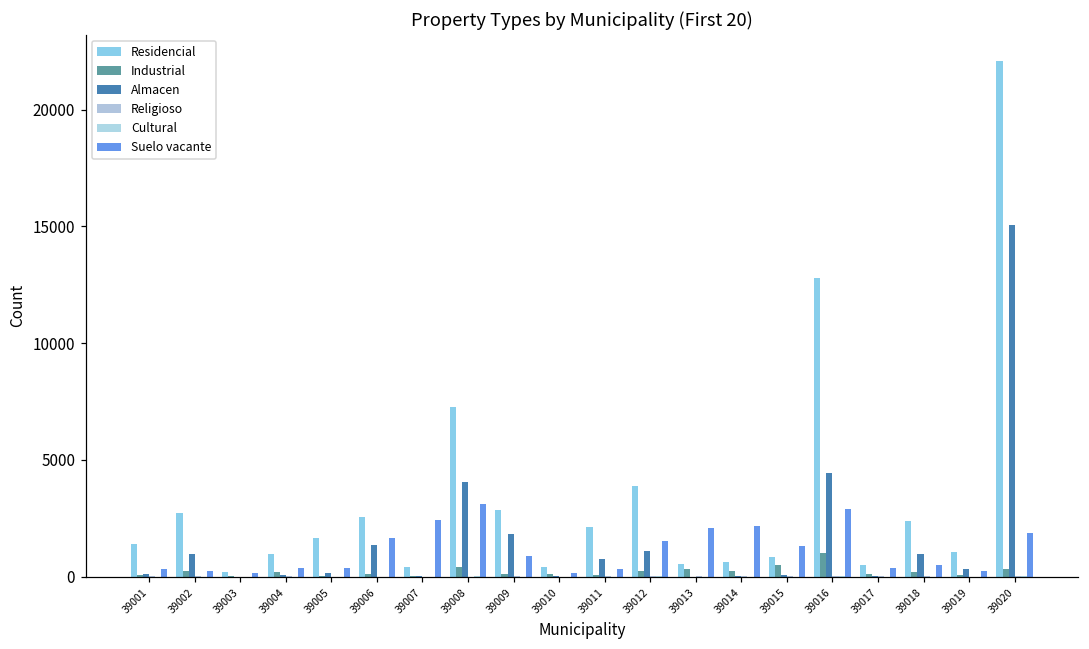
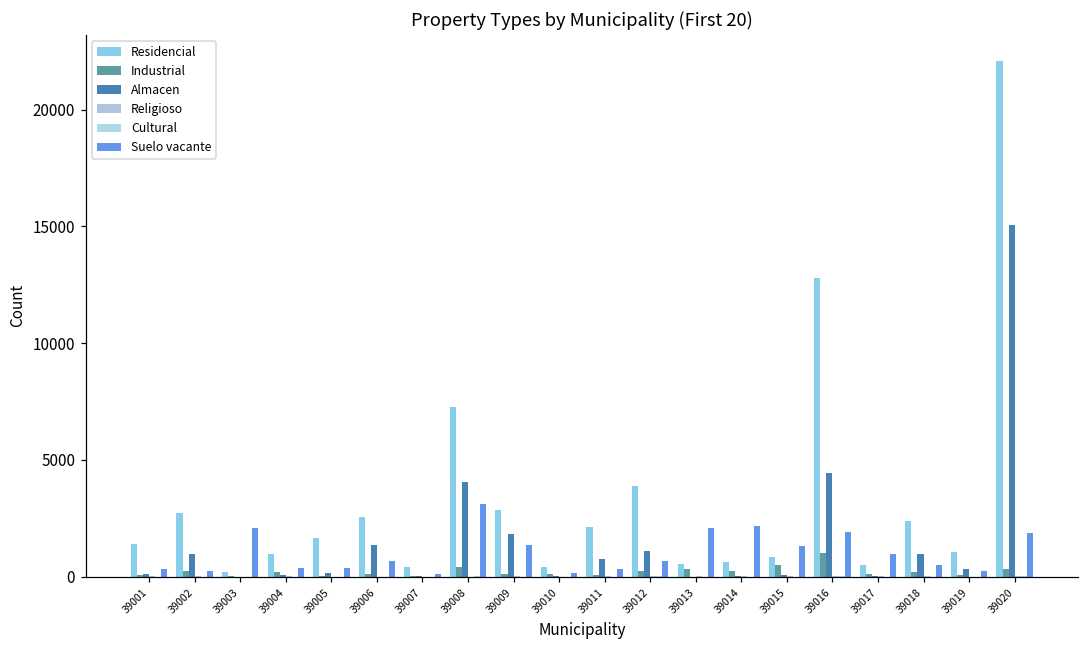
Suelo vacante, 39003: 200 -> 2100
Suelo vacante, 39006: 1600 -> 700
Suelo vacante, 39007: 2400 -> 100
Suelo vacante, 39009: 900 -> 1400
Suelo vacante, 39012: 1500 -> 700
Suelo vacante, 39016: 2900 -> 1900
Suelo vacante, 39017: 400 -> 1000
